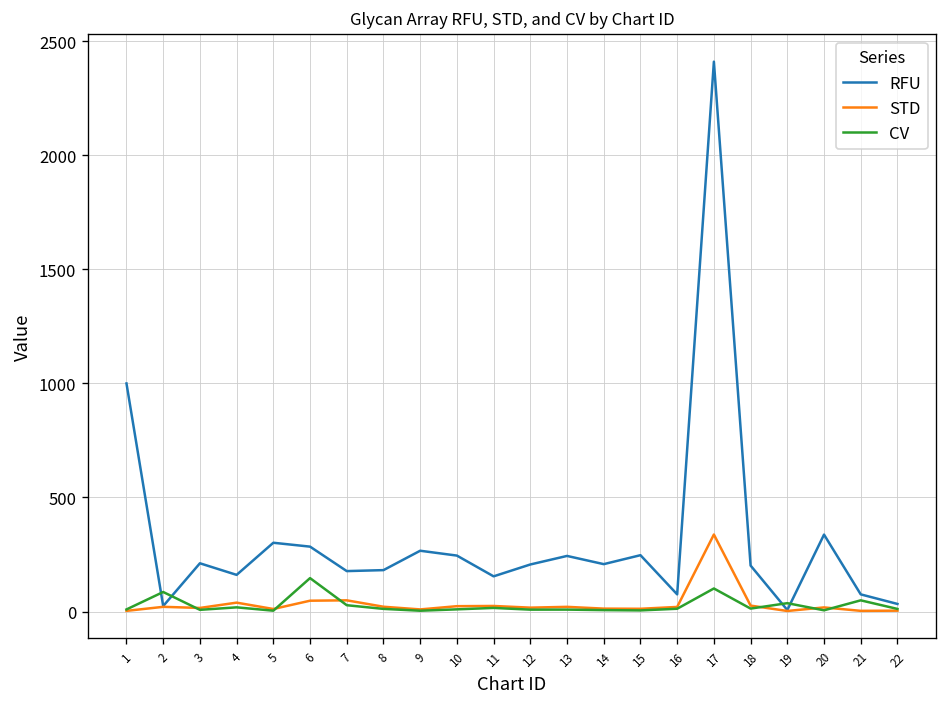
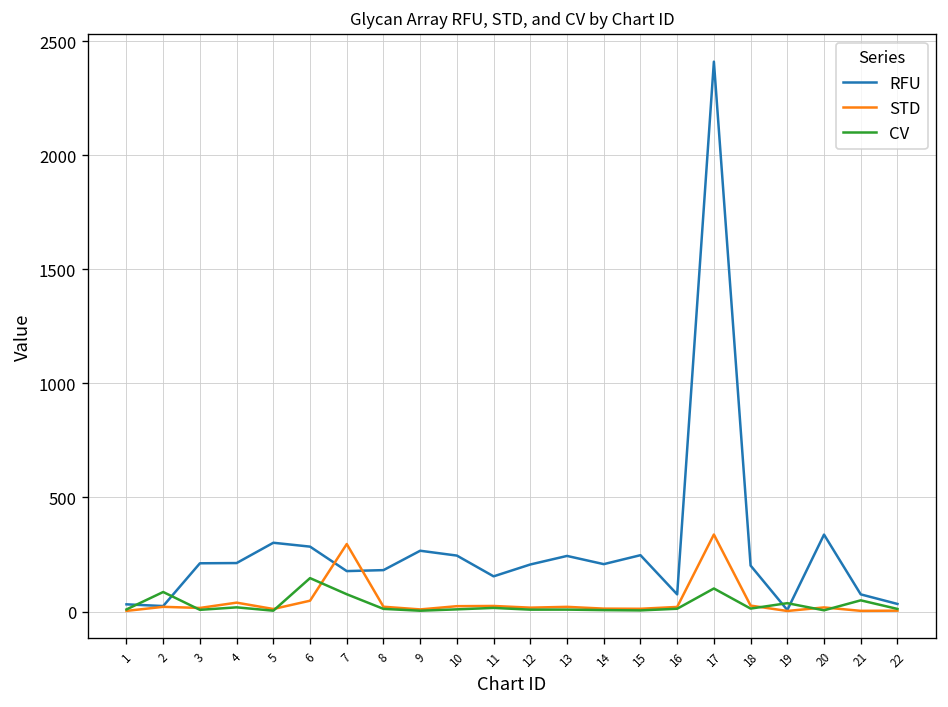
RFU, 1: 1000 -> 30
RFU, 4: 160 -> 210
STD, 7: 50 -> 300
CV, 7: 30 -> 80
